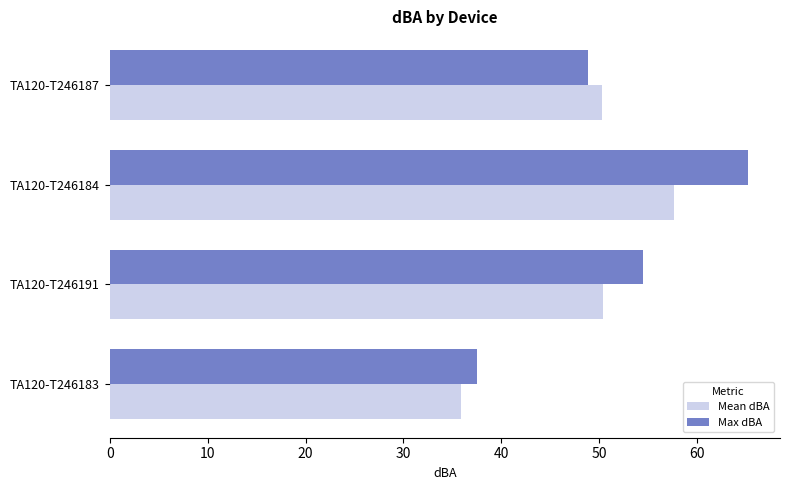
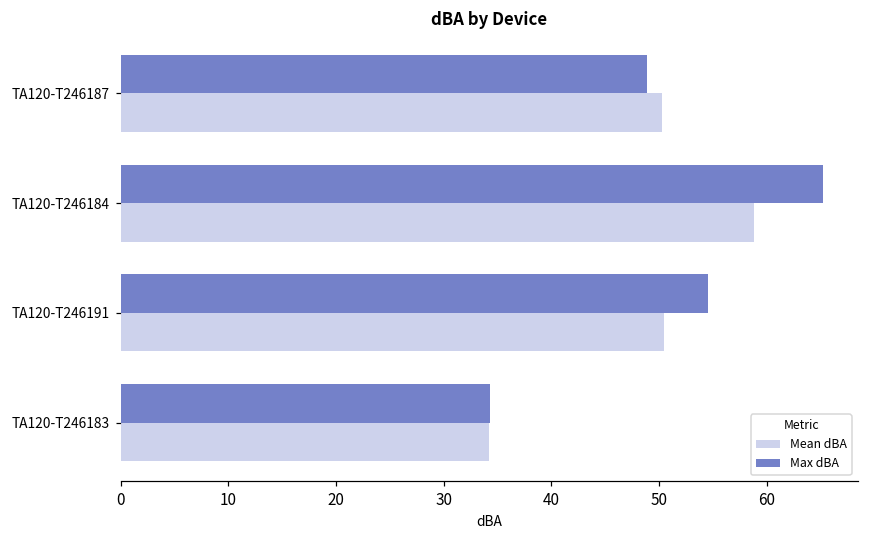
Mean dBA, TA120-T246184: 58 -> 59
Max dBA, TA120-T246183: 38 -> 34
Mean dBA, TA120-T246183: 36 -> 34
